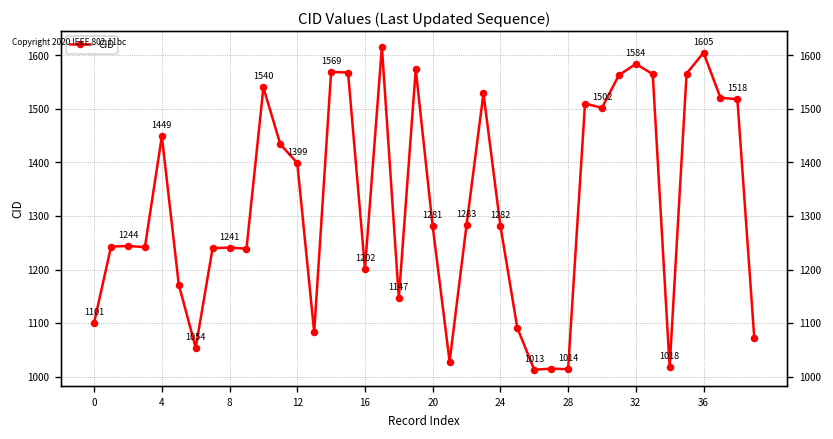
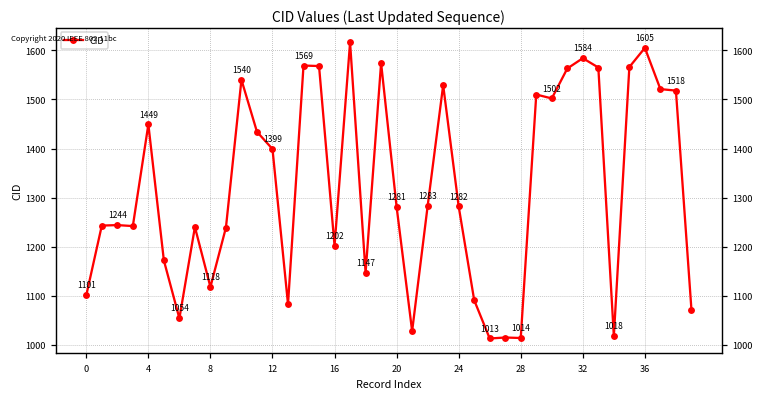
8: 1241 -> 1118
